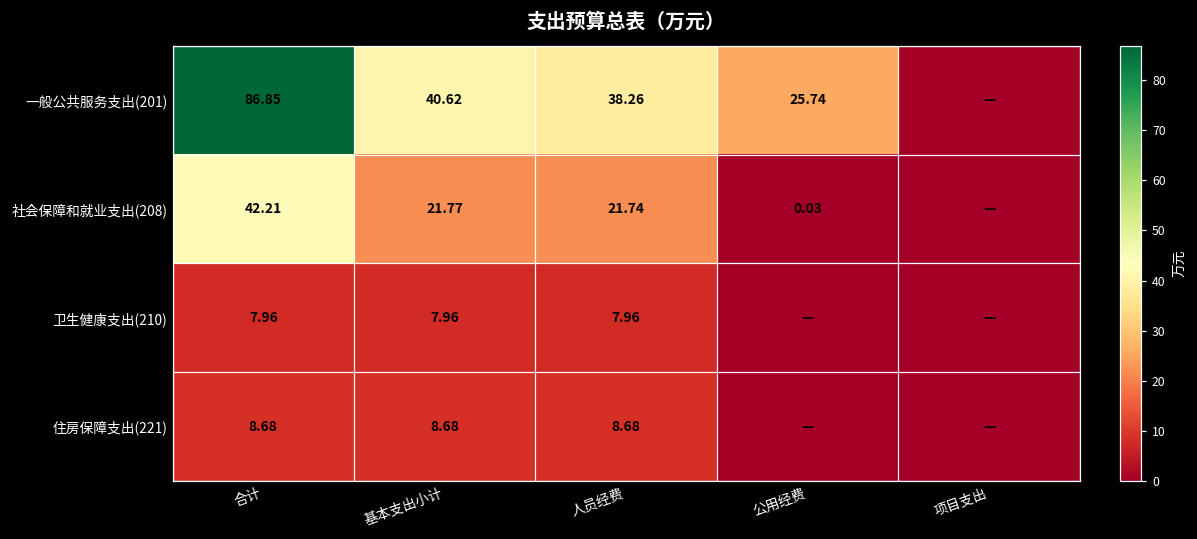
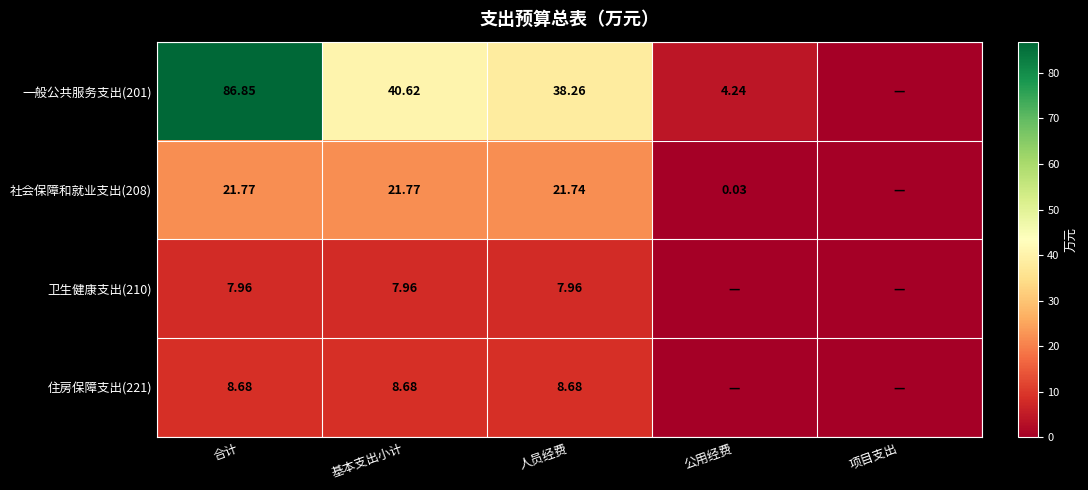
一般公共服务支出(201), 公用经费: 25.74 -> 4.24
社会保障和就业支出(208), 合计: 42.21 -> 21.77
